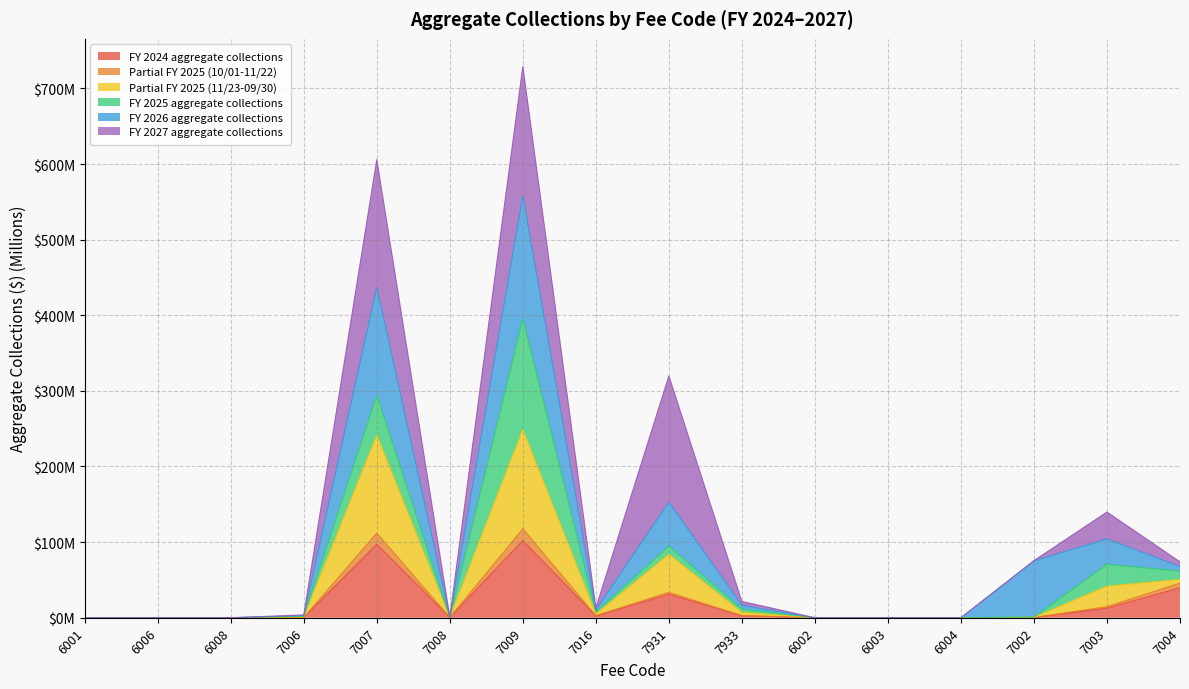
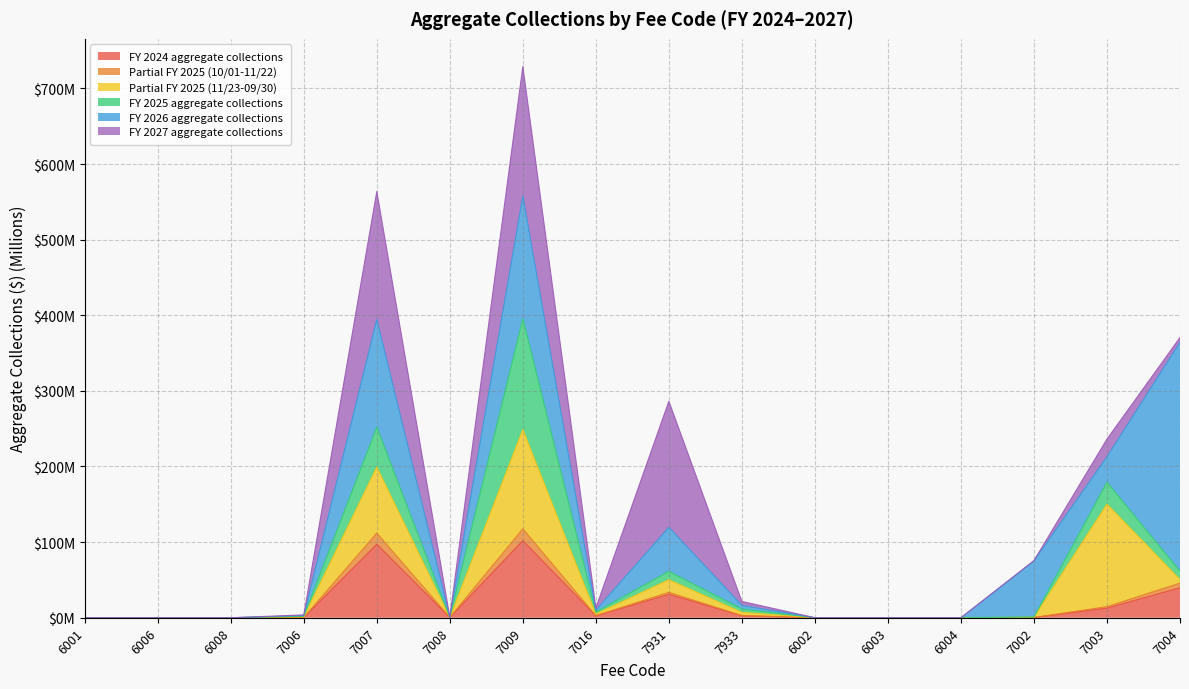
Partial FY 2025 (11/23-09/30), 7007: $130000000 -> $90000000
Partial FY 2025 (11/23-09/30), 7931: $50000000 -> $20000000
Partial FY 2025 (11/23-09/30), 7003: $30000000 -> $140000000
FY 2027 aggregate collections, 7003: $40000000 -> $20000000
FY 2026 aggregate collections, 7004: $10000000 -> $300000000
